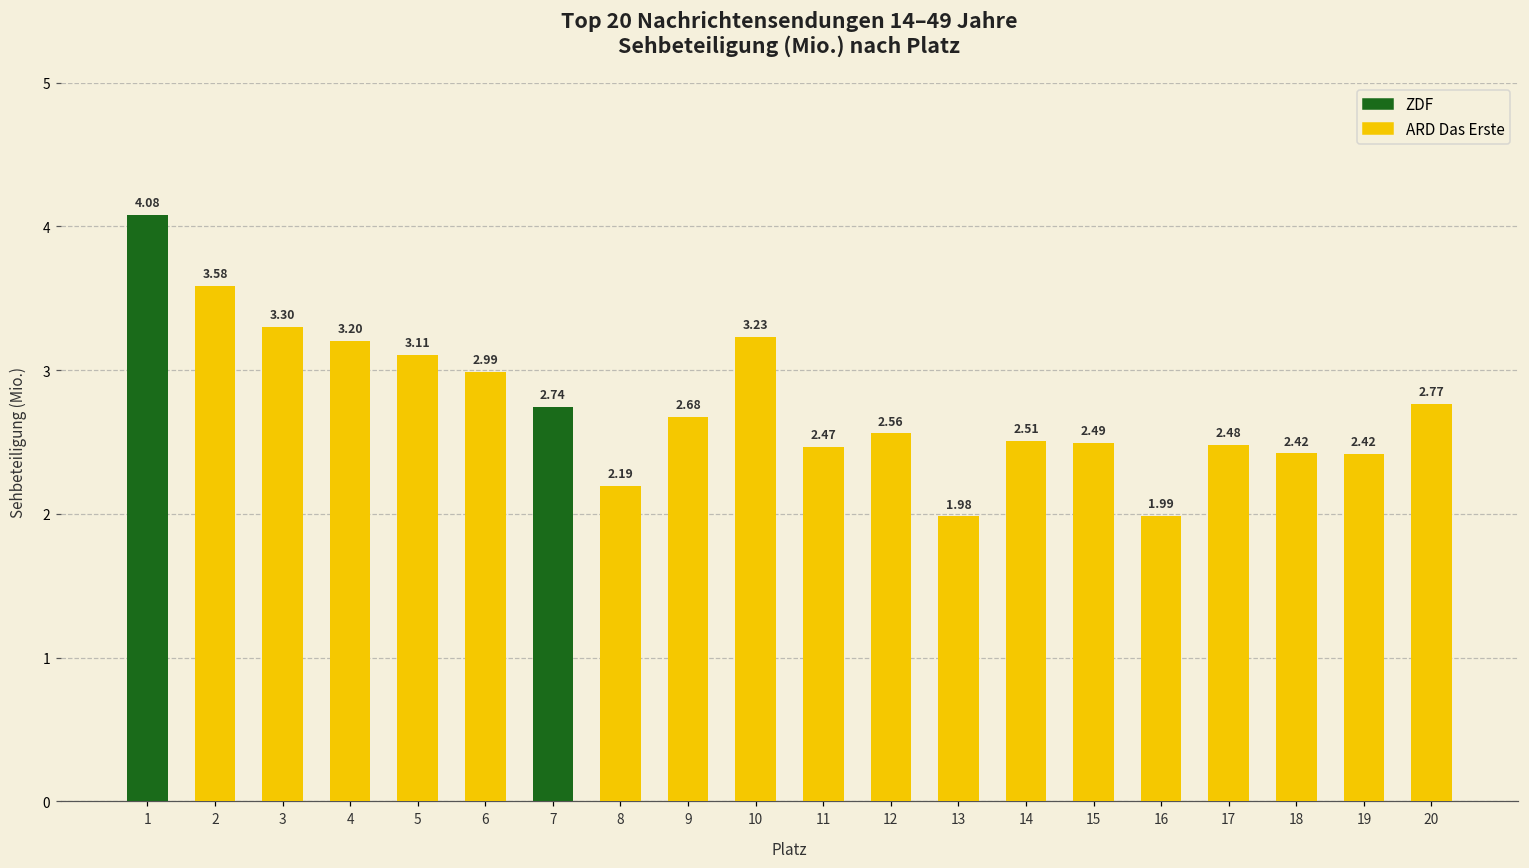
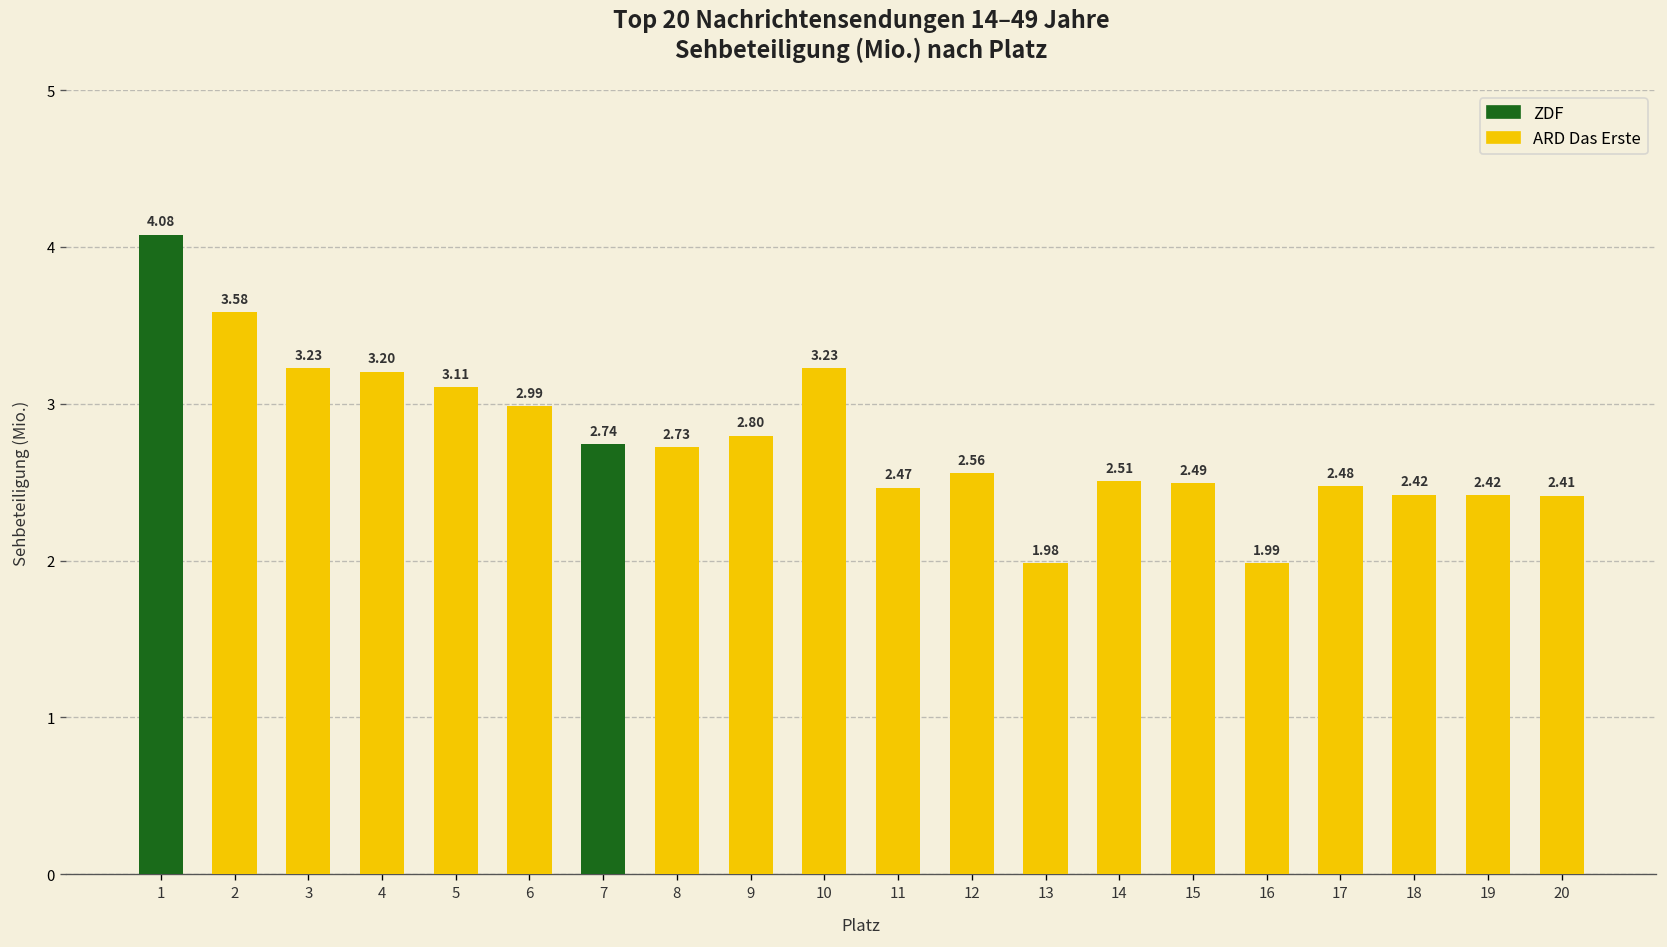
3: 3.30 -> 3.23
8: 2.19 -> 2.73
9: 2.68 -> 2.80
20: 2.77 -> 2.41
